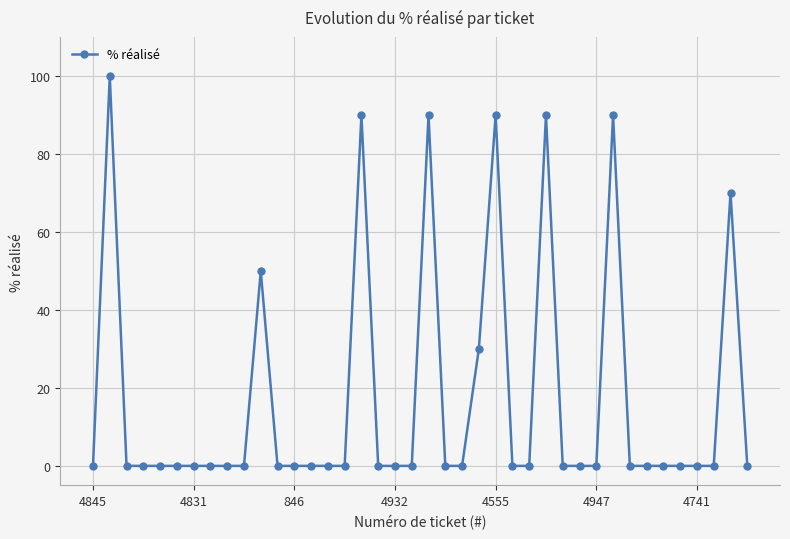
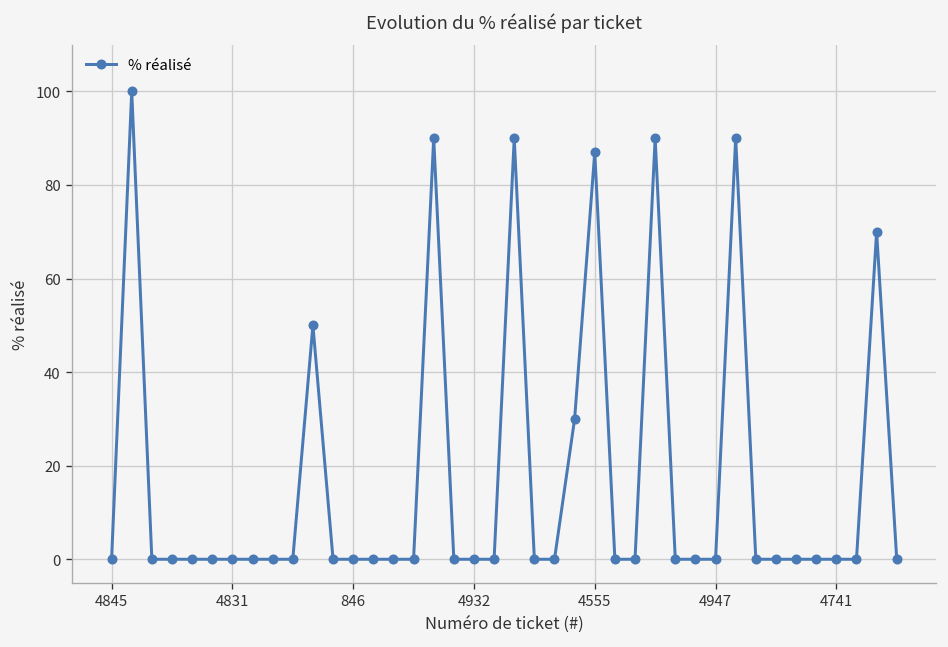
4555: 90 -> 87
